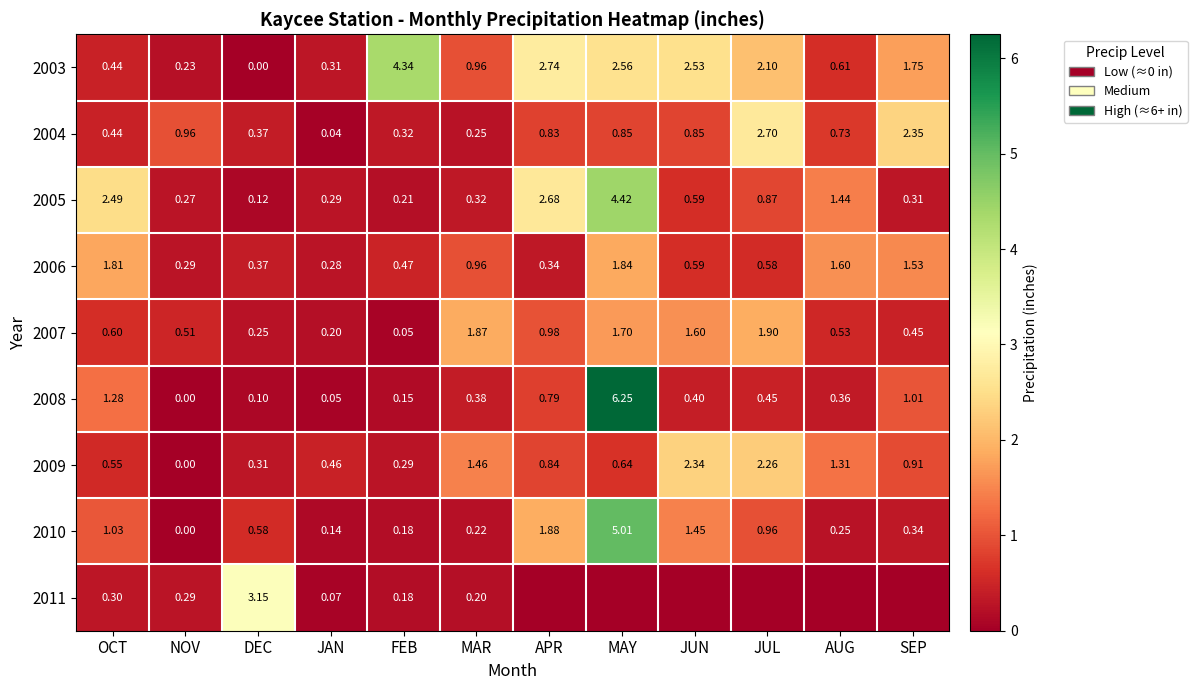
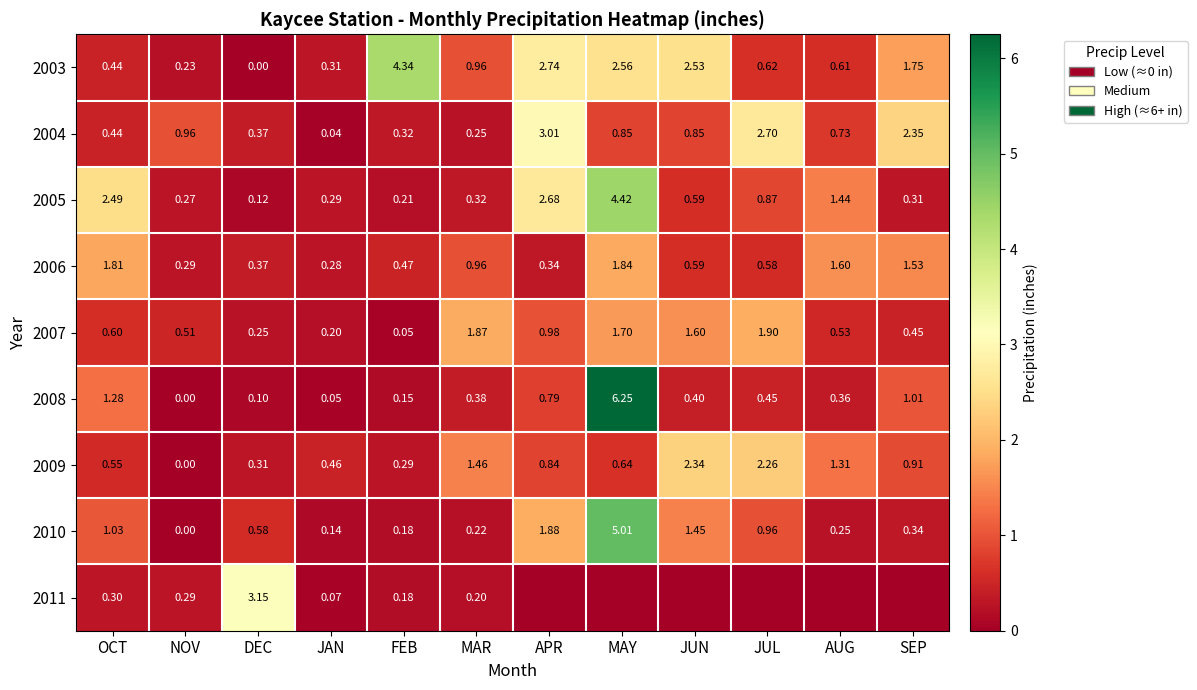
2003, JUL: 2.10 -> 0.62
2004, APR: 0.83 -> 3.01
